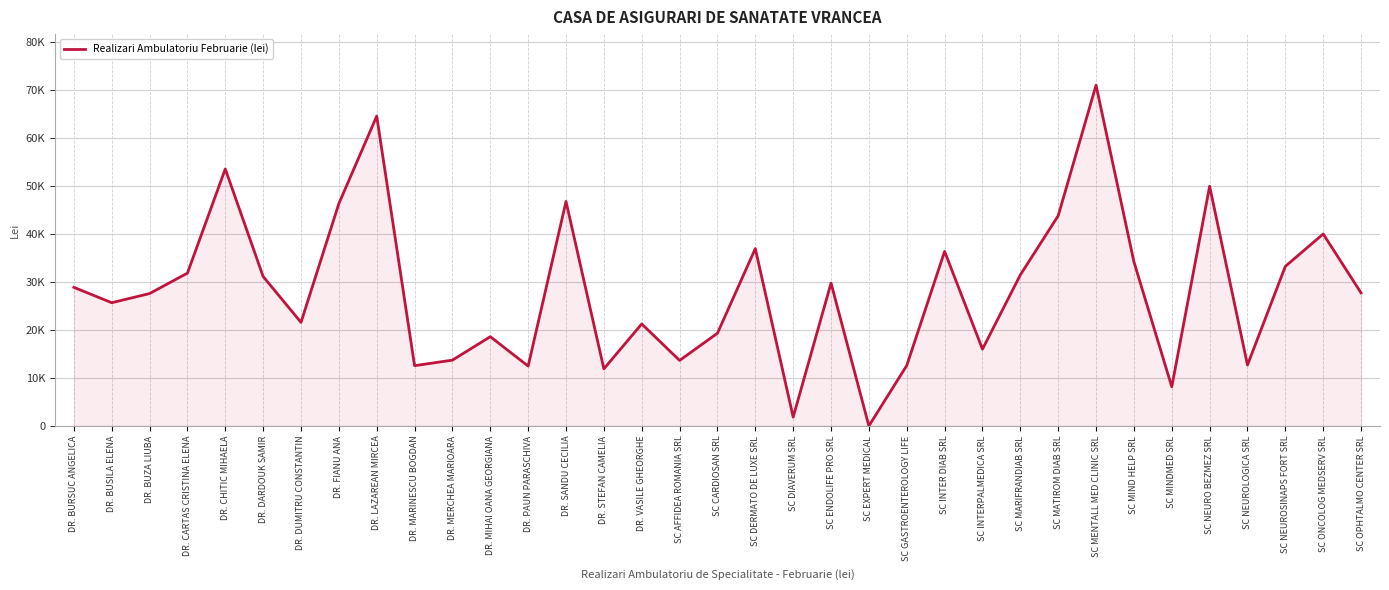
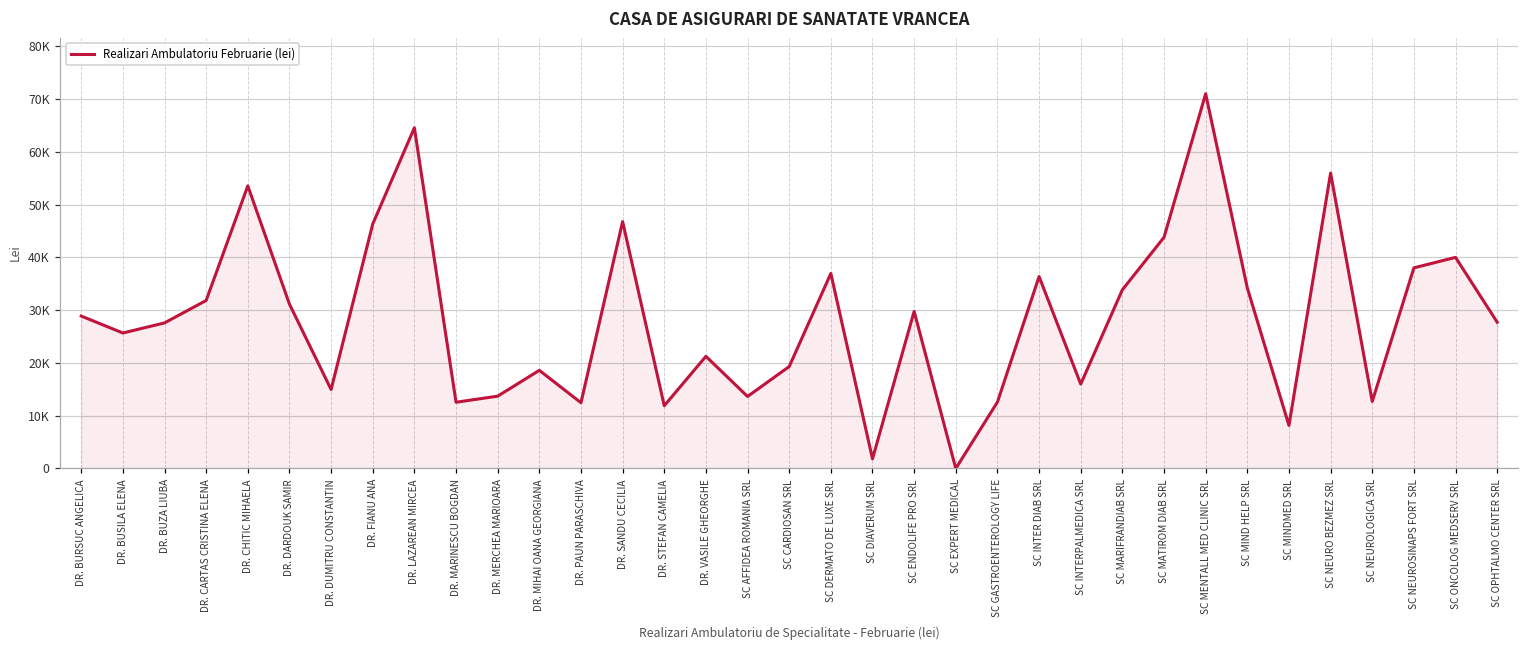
DR. DUMITRU CONSTANTIN: 22000 -> 15000
SC MARIFRANDIAB SRL: 31000 -> 34000
SC NEURO BEZMEZ SRL: 50000 -> 56000
SC NEUROSINAPS FORT SRL: 33000 -> 38000
